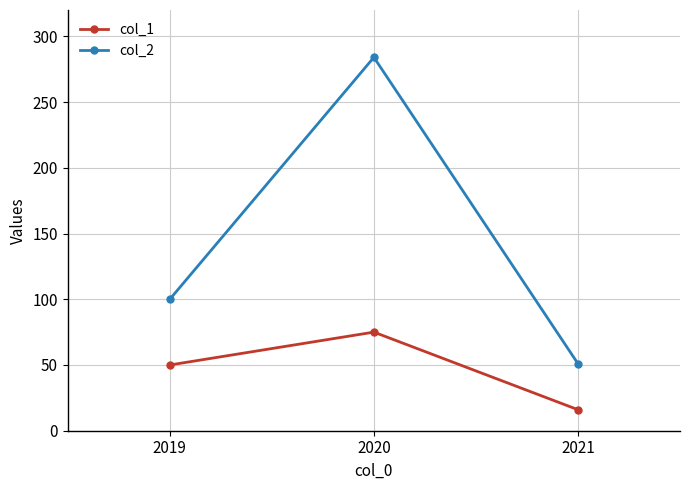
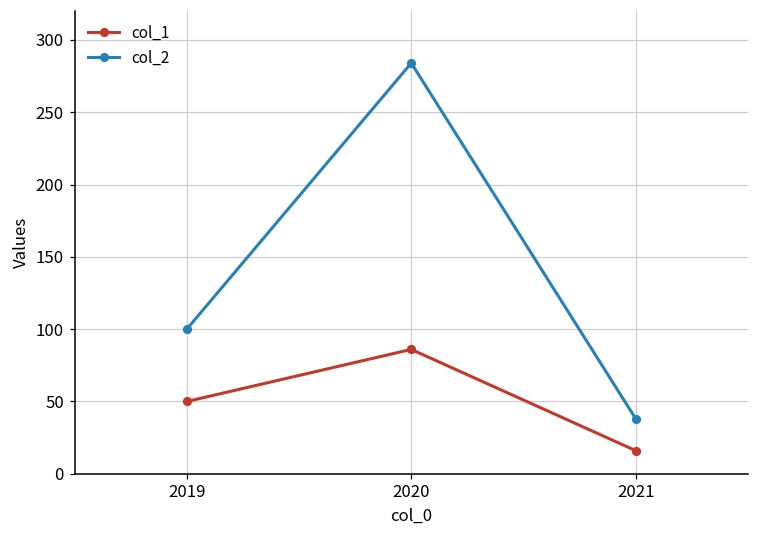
col_1, 2020: 75 -> 86
col_2, 2021: 51 -> 38
